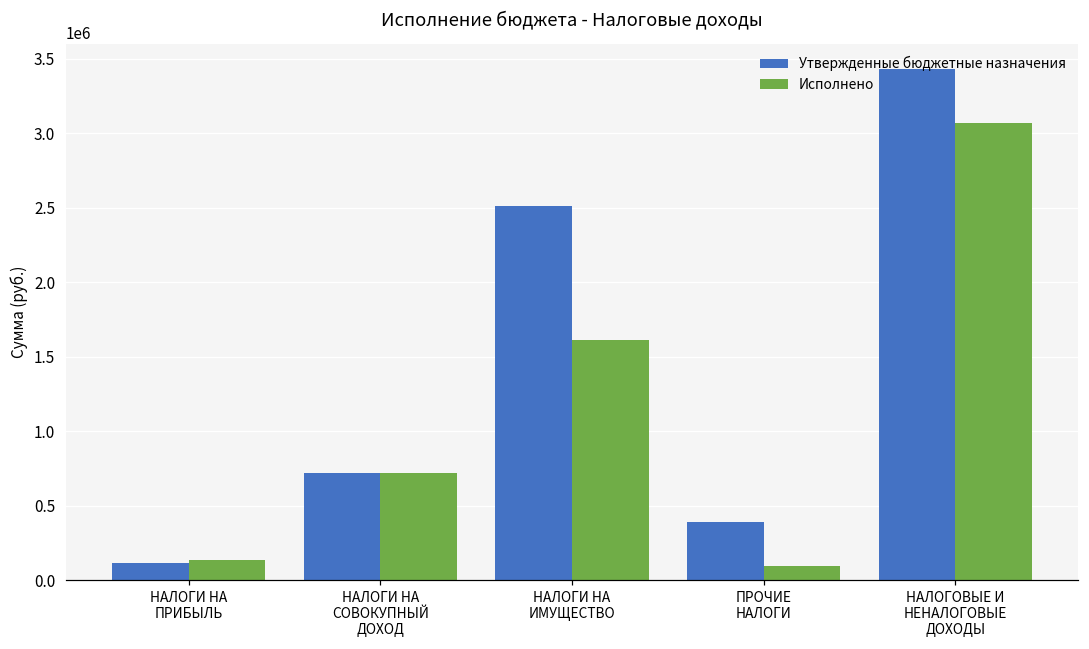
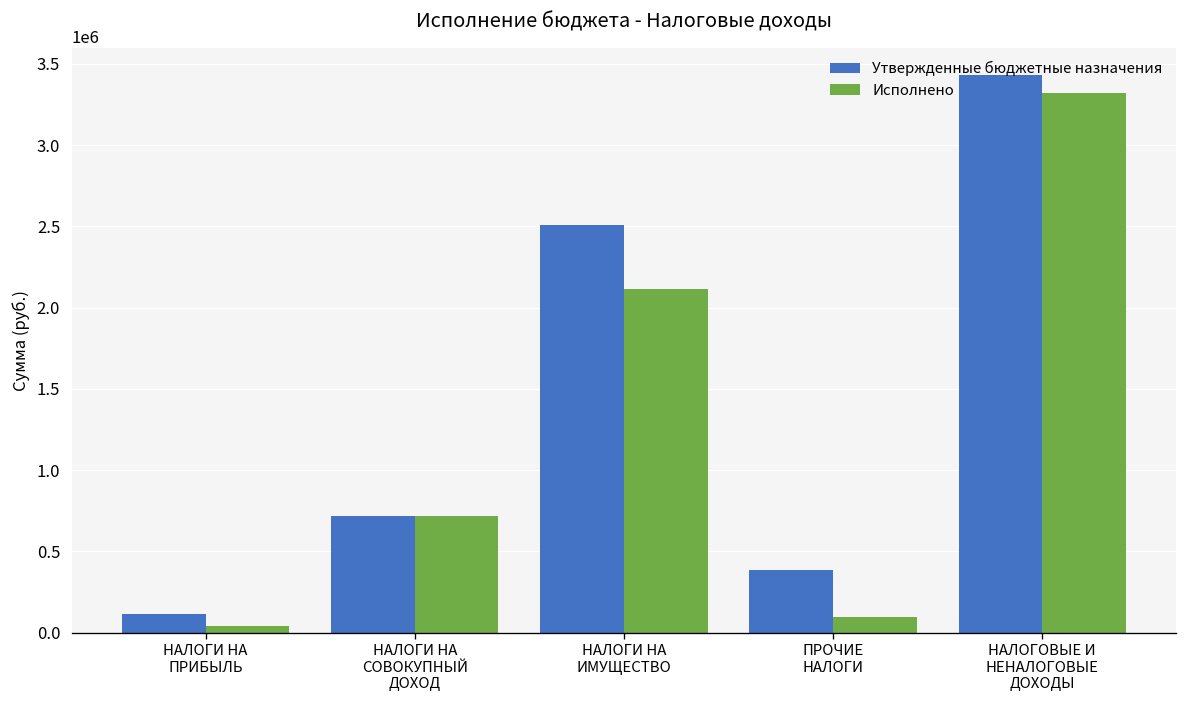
Исполнено, НАЛОГИ НА ПРИБЫЛЬ: 140000 -> 40000
Исполнено, НАЛОГИ НА ИМУЩЕСТВО: 1610000 -> 2120000
Исполнено, НАЛОГОВЫЕ И НЕНАЛОГОВЫЕ ДОХОДЫ: 3070000 -> 3320000
